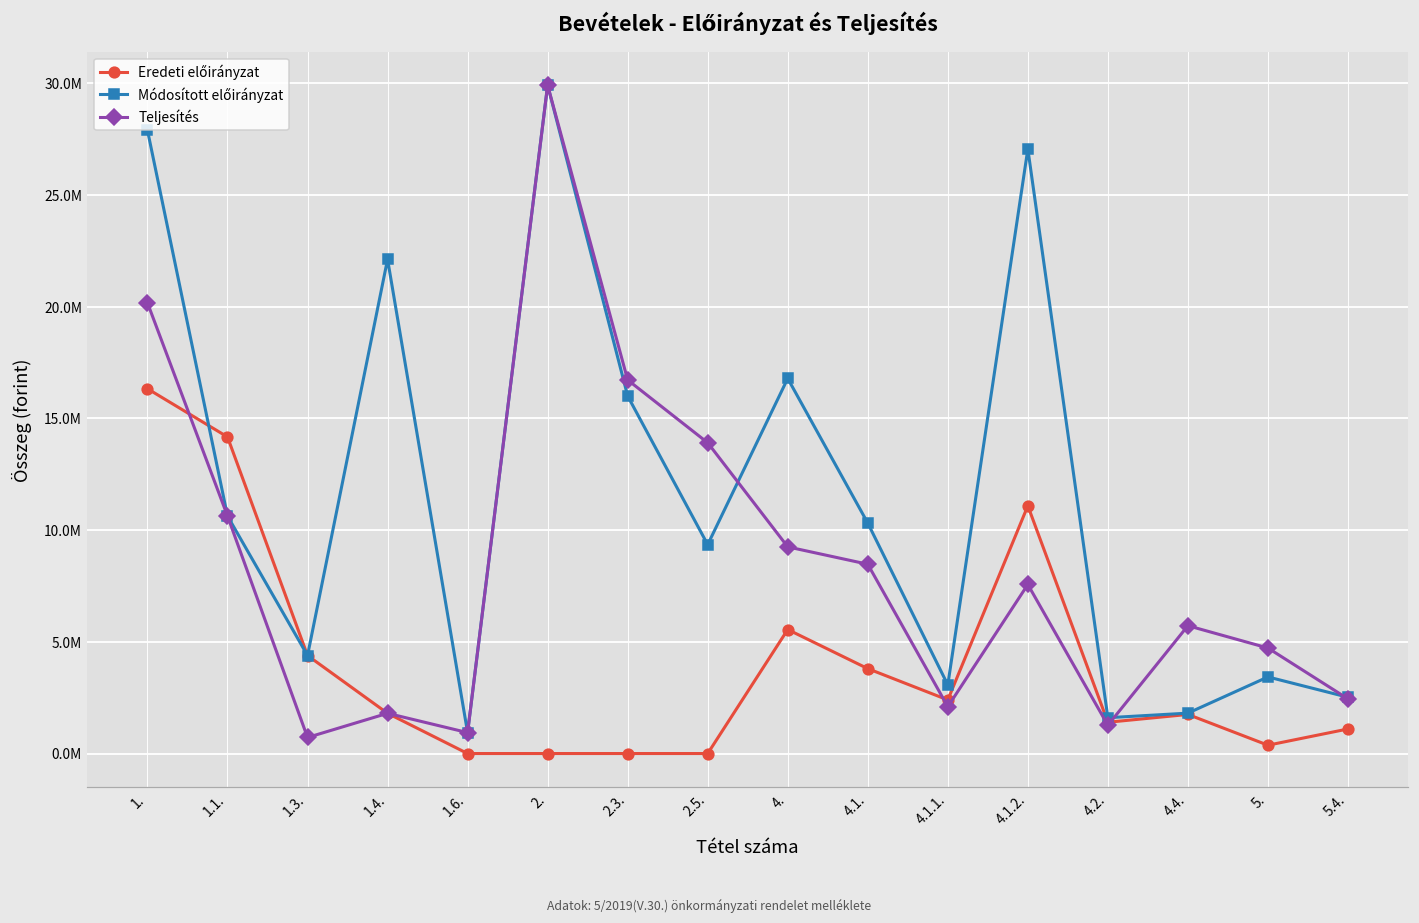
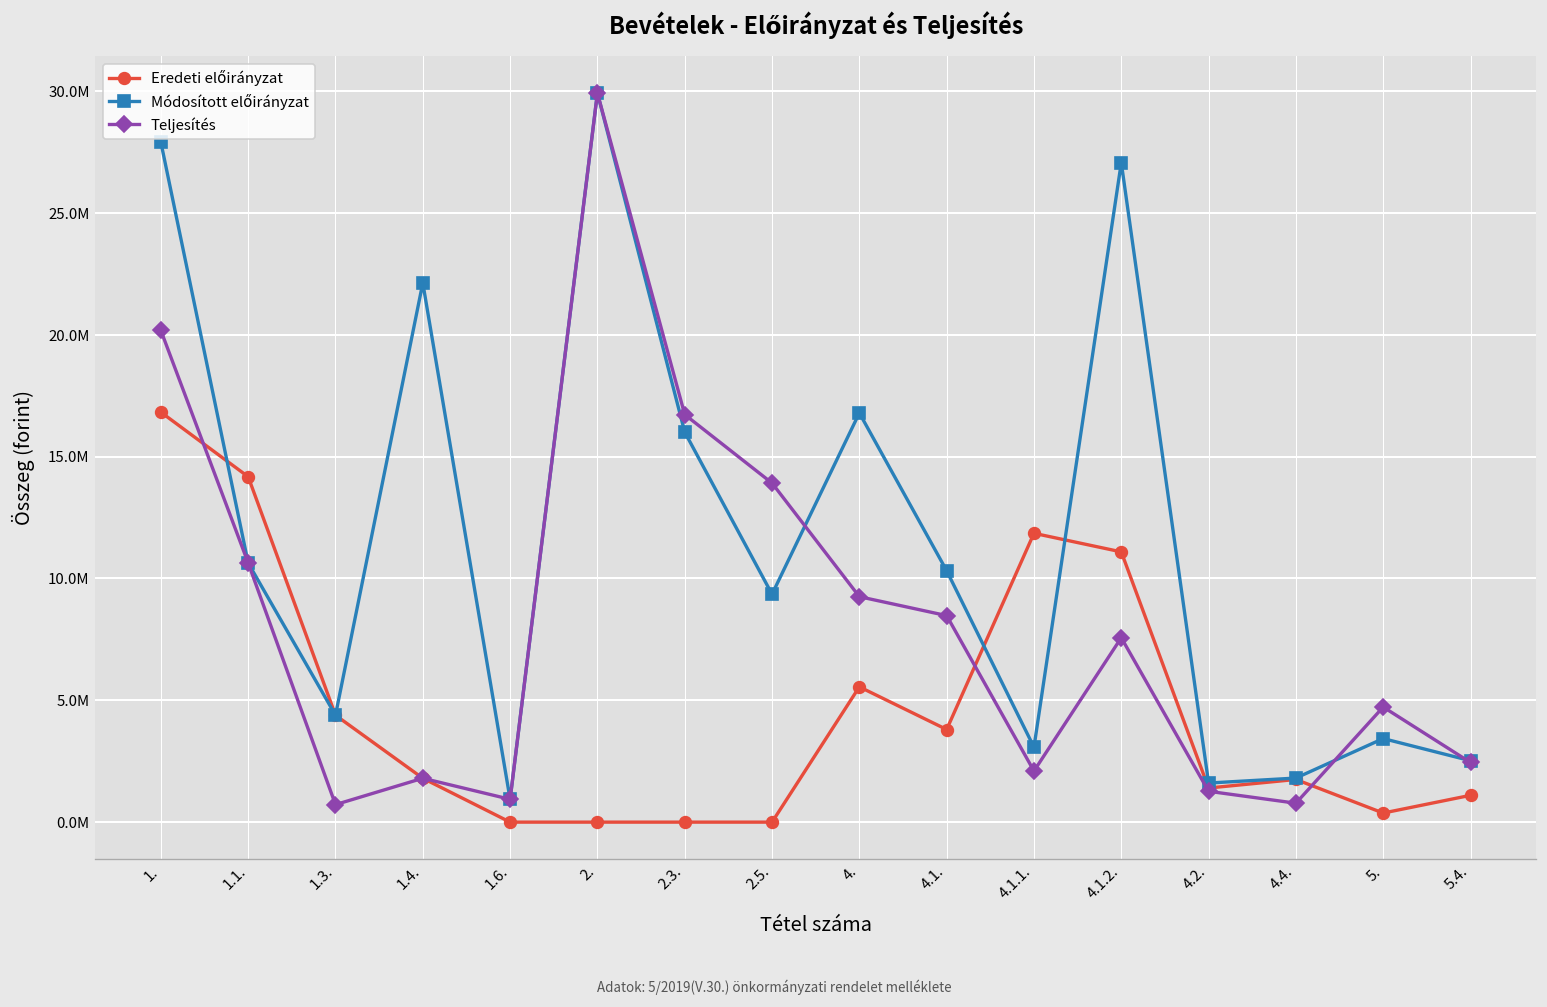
Eredeti előirányzat, 1.: 16300000 -> 16800000
Eredeti előirányzat, 4.1.1.: 2400000 -> 11800000
Teljesítés, 4.4.: 5700000 -> 800000
